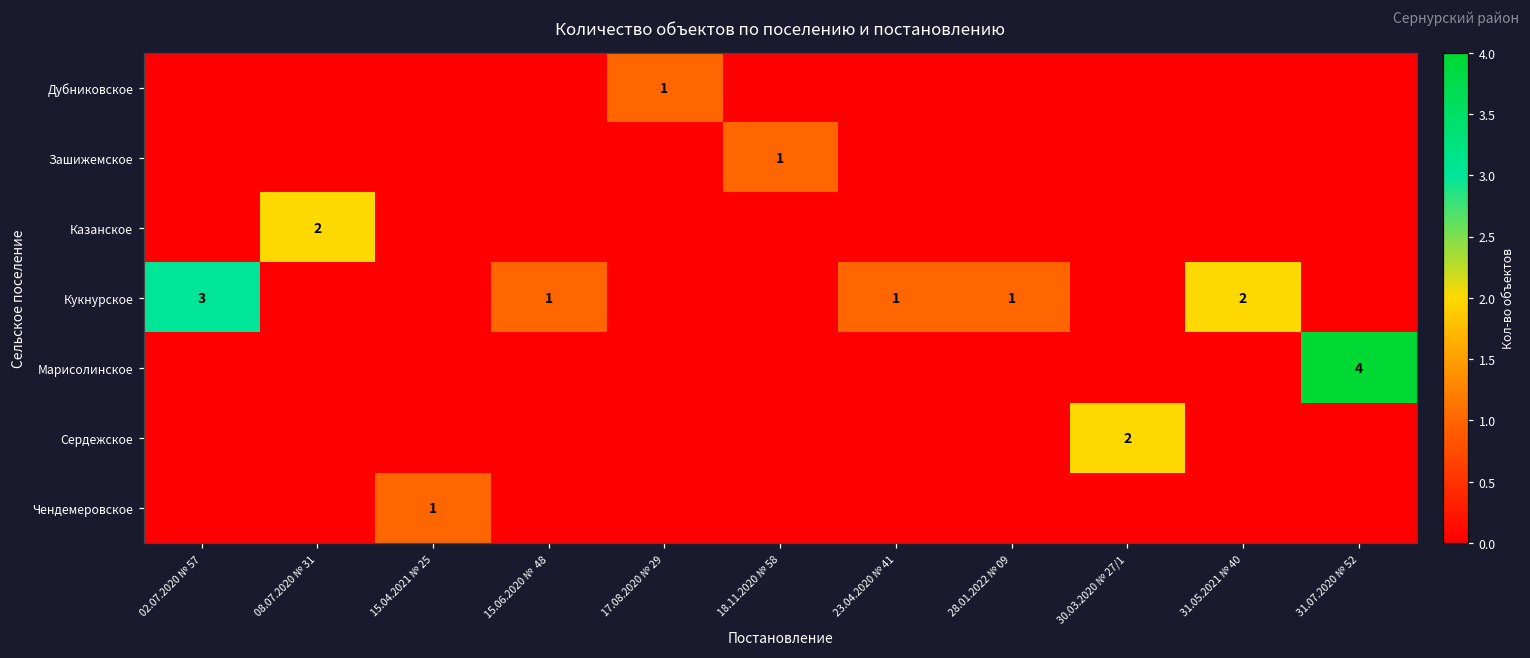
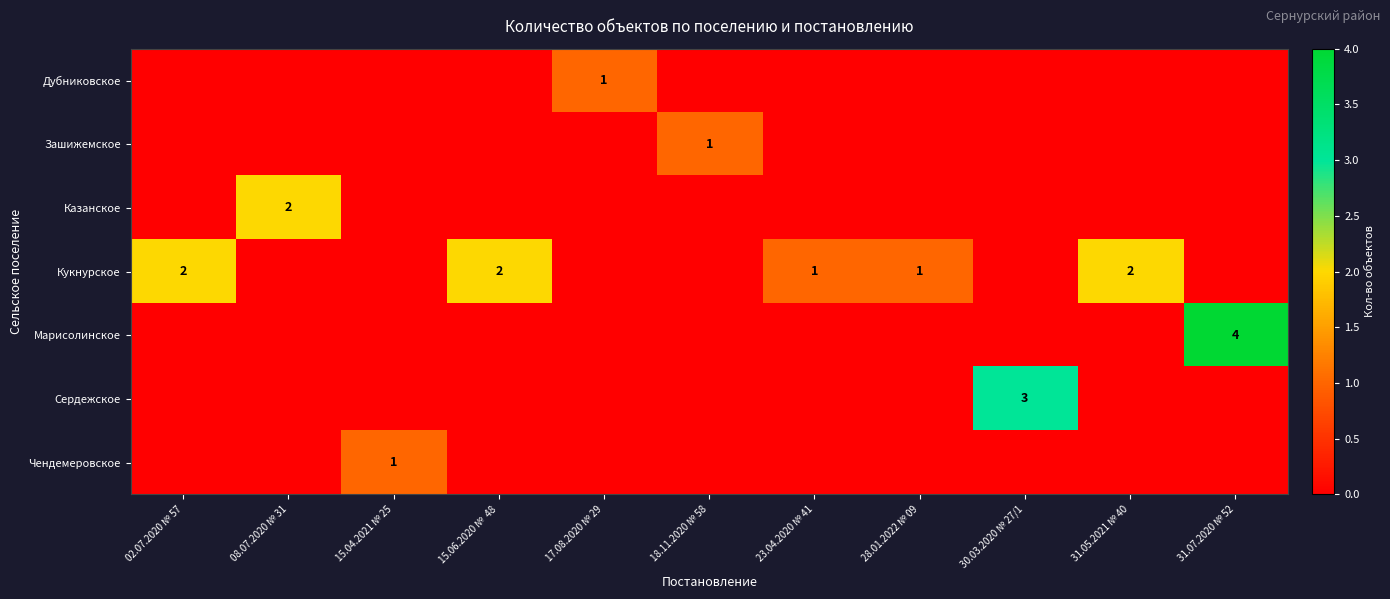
Кукнурское, 02.07.2020 № 57: 3 -> 2
Кукнурское, 15.06.2020 № 48: 1 -> 2
Сердежское, 30.03.2020 № 27/1: 2 -> 3
